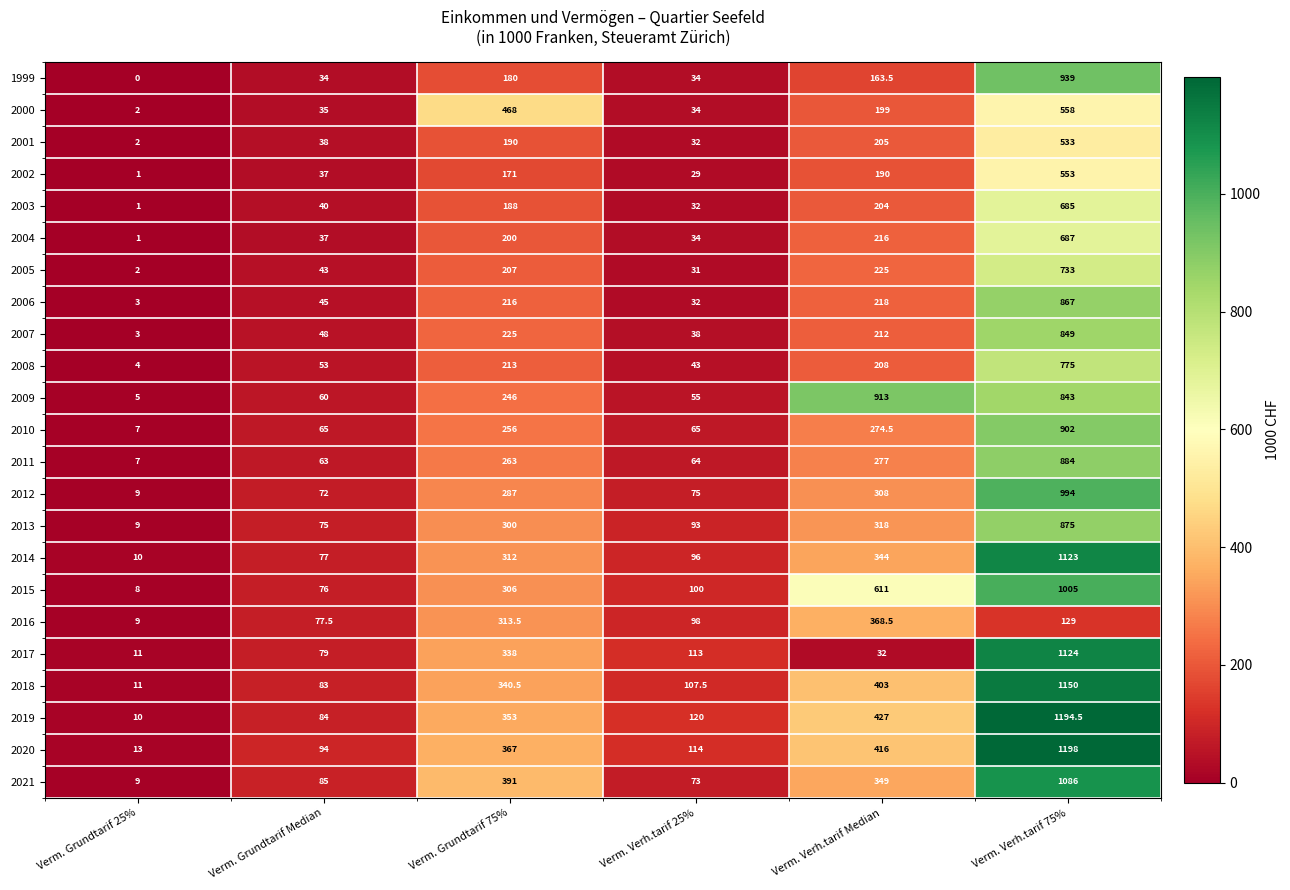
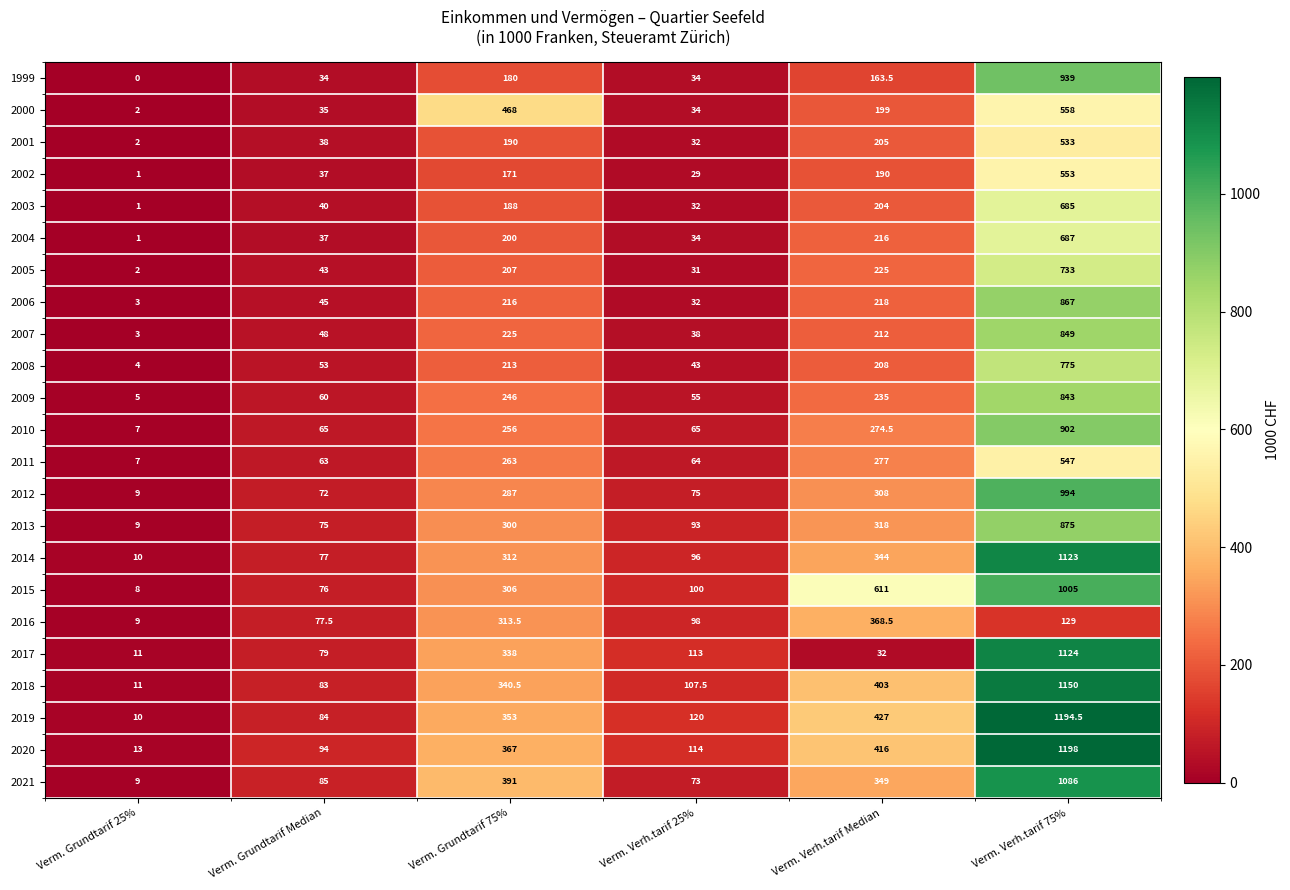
2009, Verm. Verh.tarif Median: 913 -> 235
2011, Verm. Verh.tarif 75%: 884 -> 547
